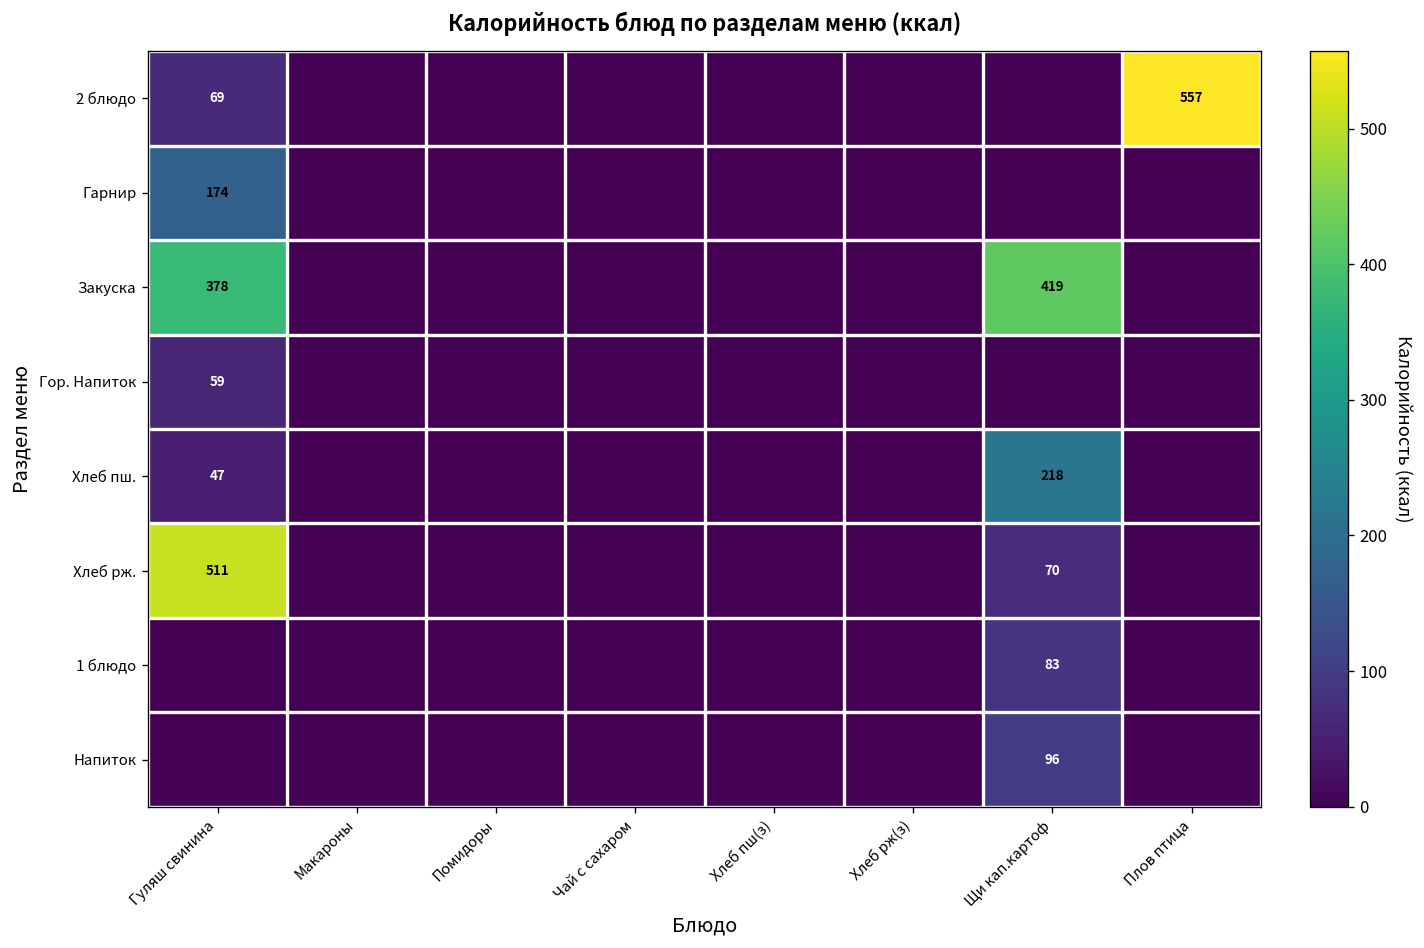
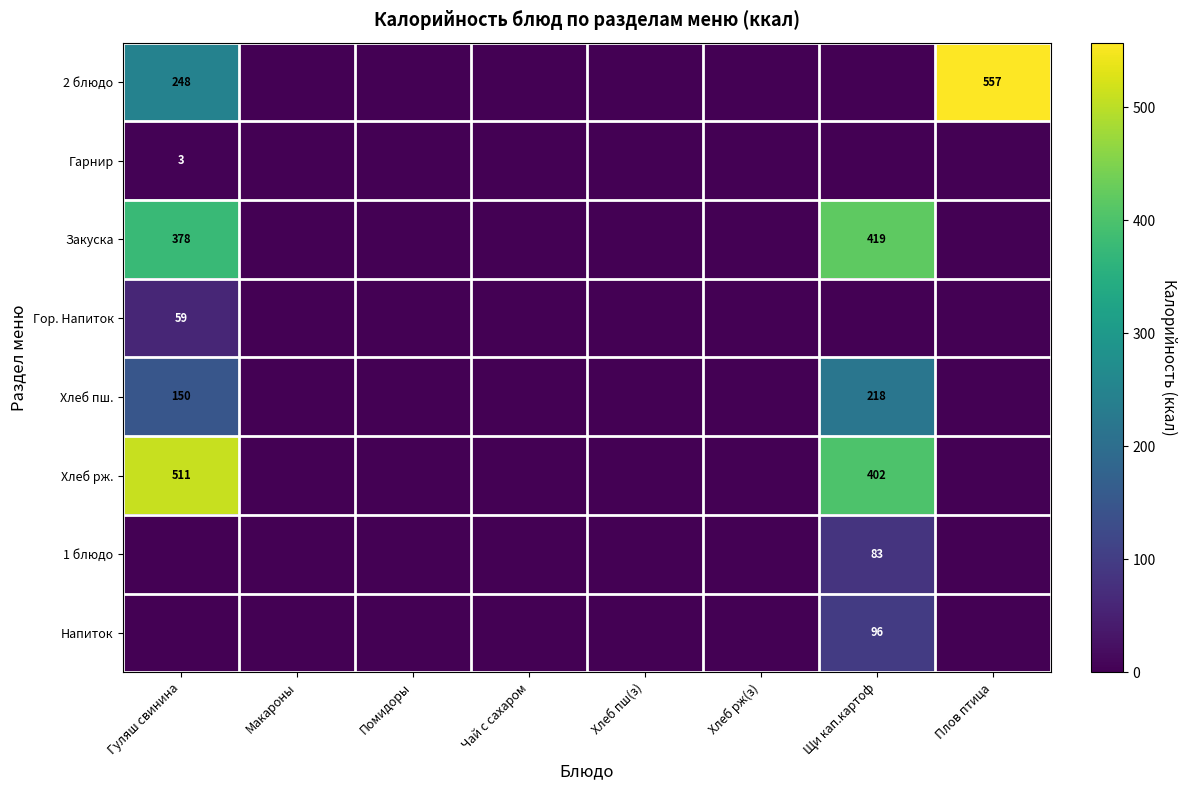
2 блюдо, Гуляш свинина: 69 -> 248
Гарнир, Гуляш свинина: 174 -> 3
Хлеб пш., Гуляш свинина: 47 -> 150
Хлеб рж., Щи кап.картоф: 70 -> 402
